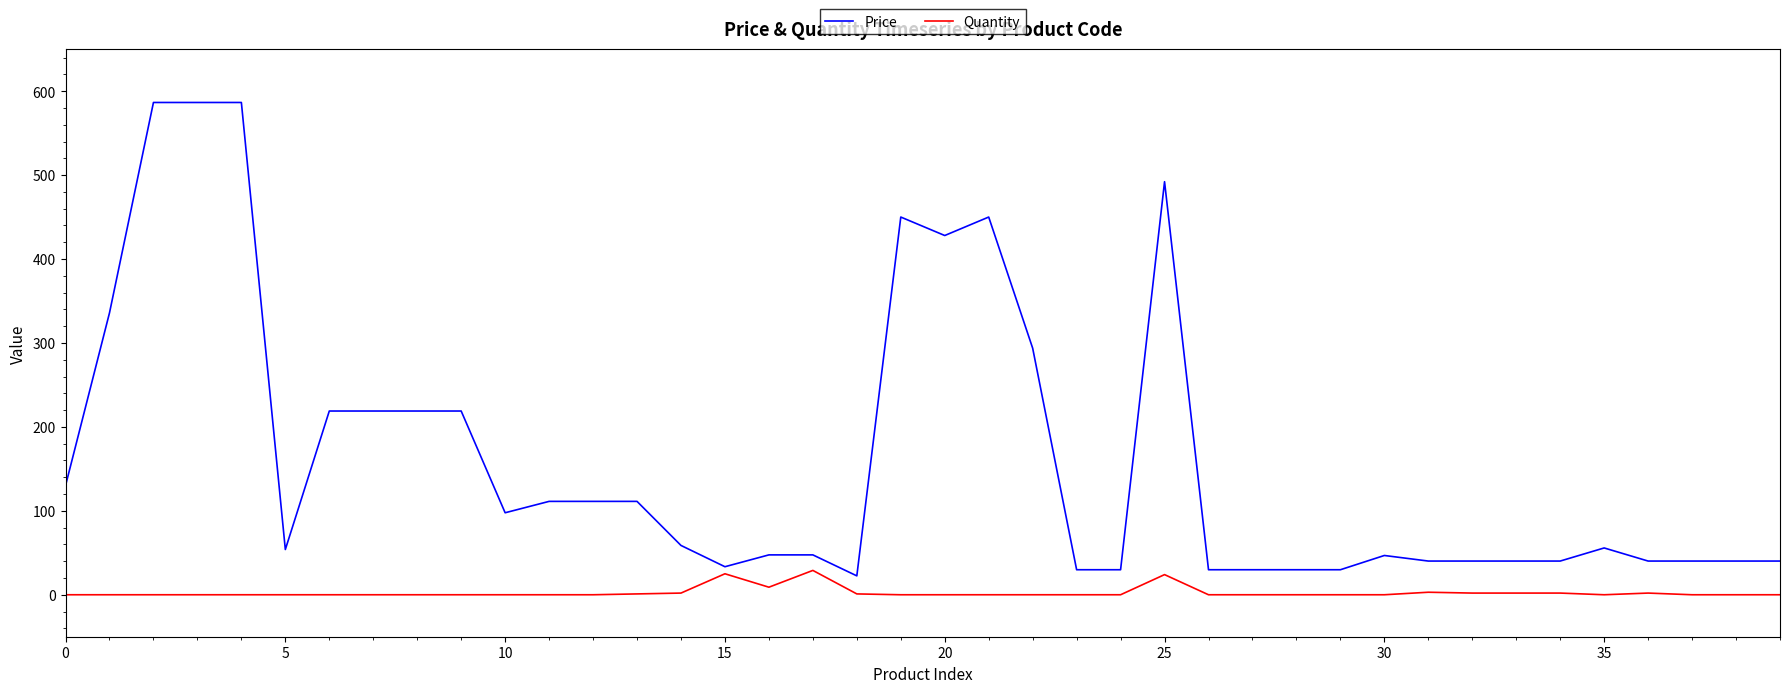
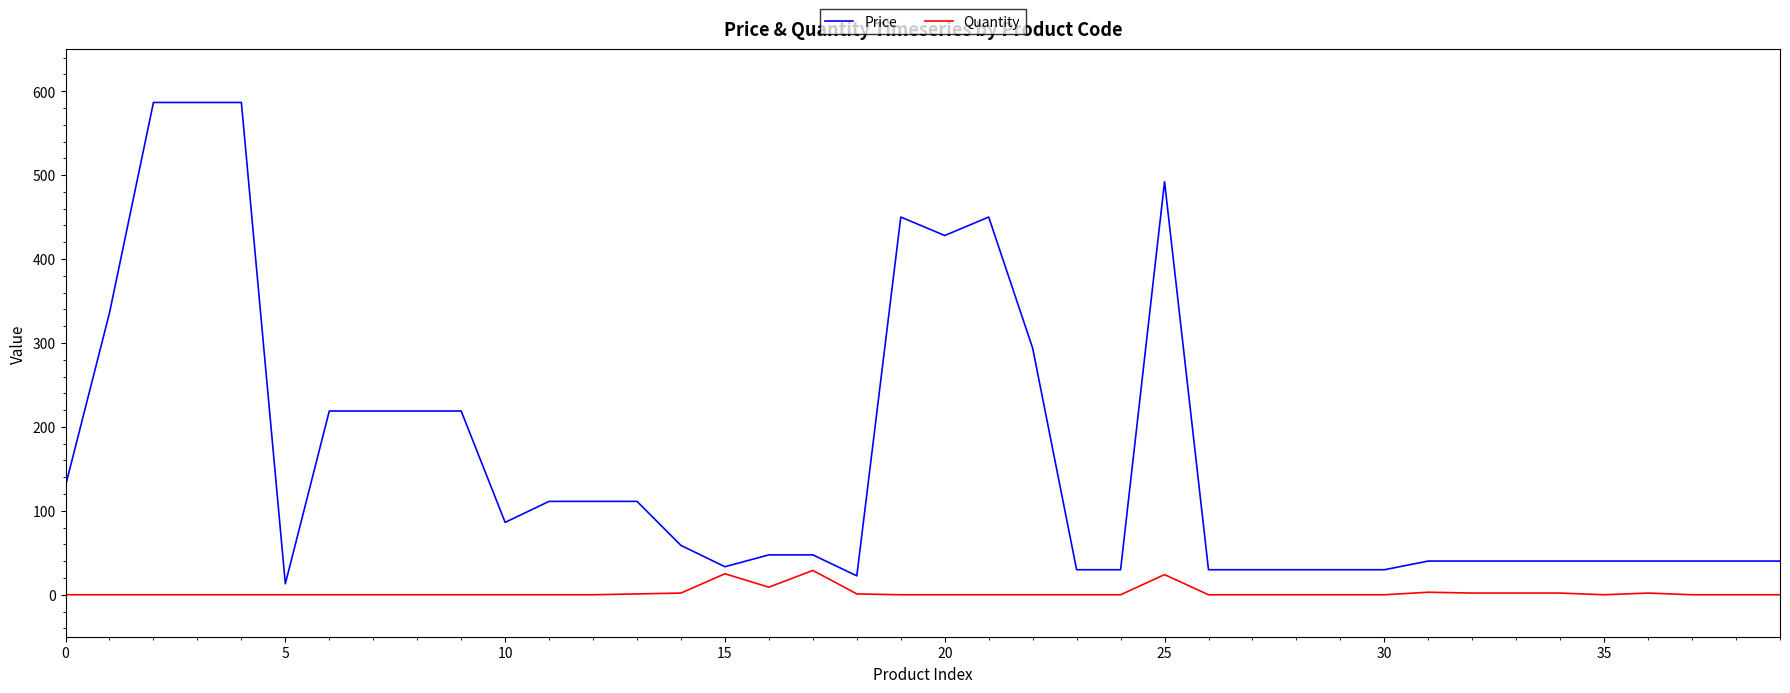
Price, 5: 50 -> 10
Price, 10: 100 -> 90
Price, 30: 50 -> 30
Price, 35: 60 -> 40
